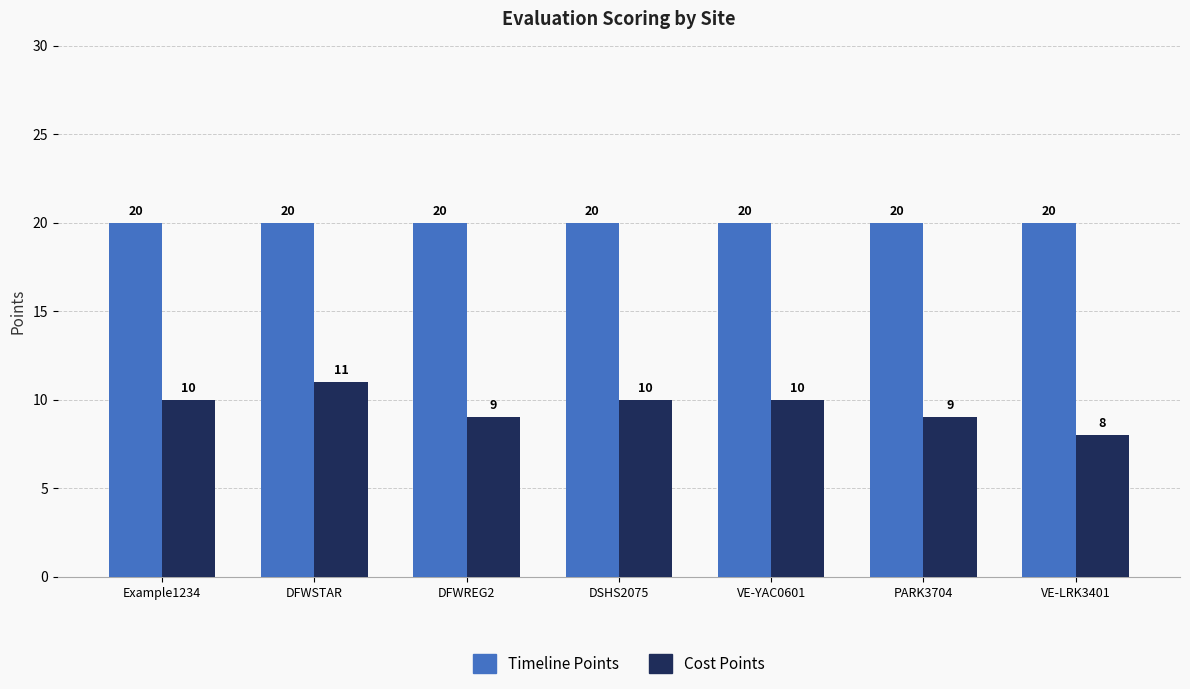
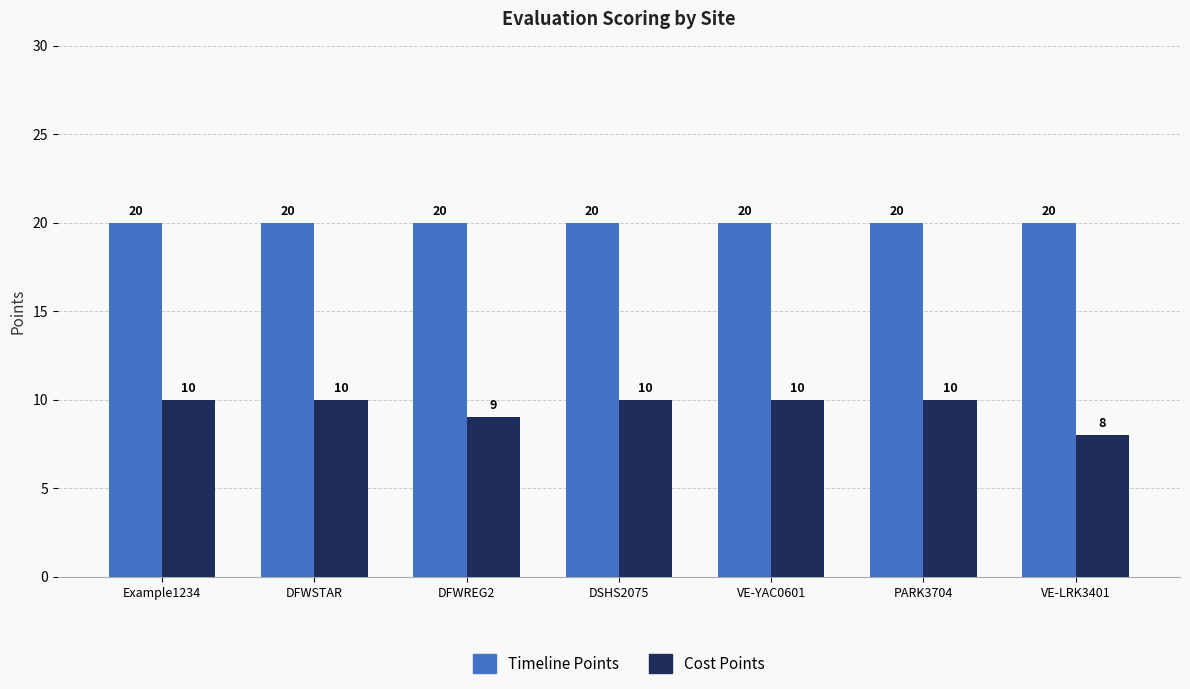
Cost Points, DFWSTAR: 11 -> 10
Cost Points, PARK3704: 9 -> 10
